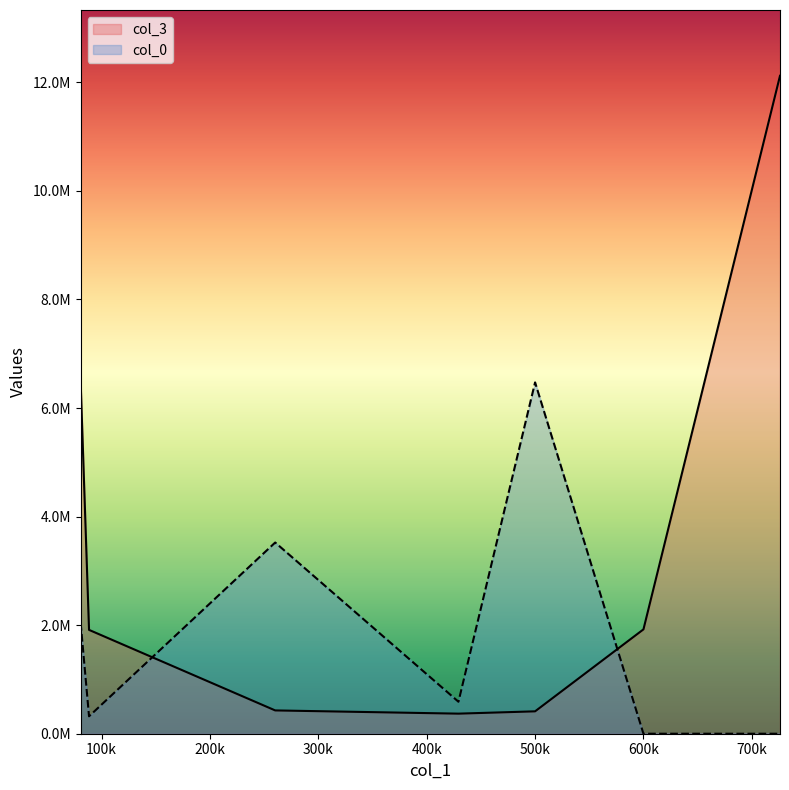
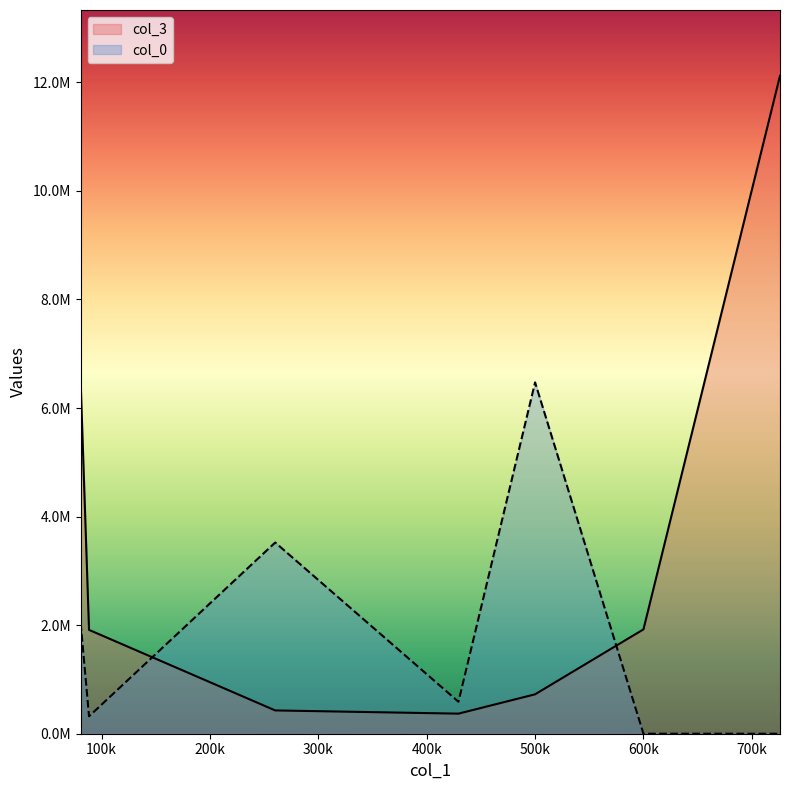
col_3, 500k: 400000 -> 700000
